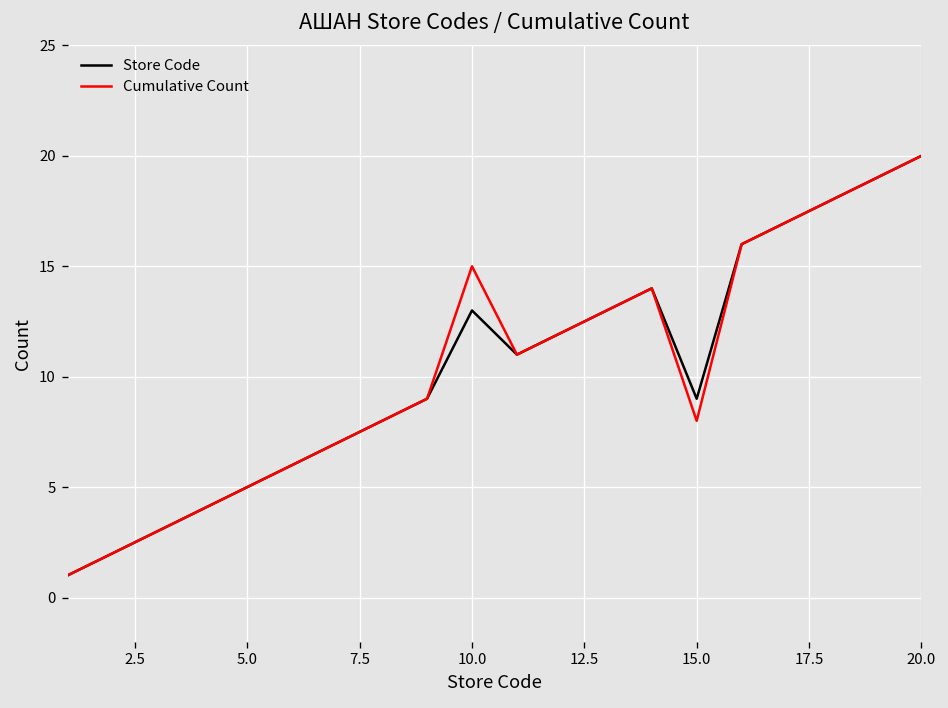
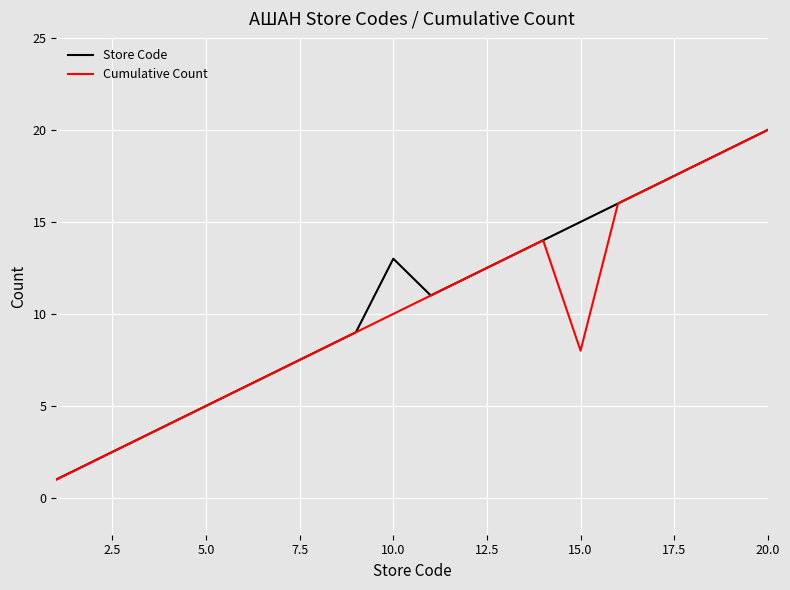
Cumulative Count, 10.0: 15 -> 10
Store Code, 15.0: 9 -> 15
